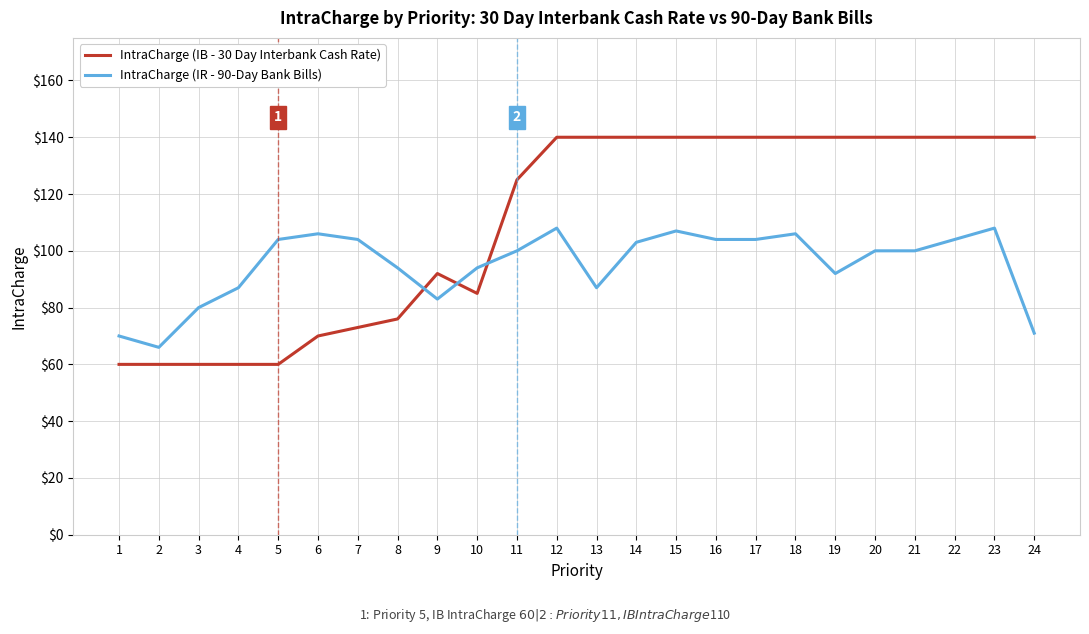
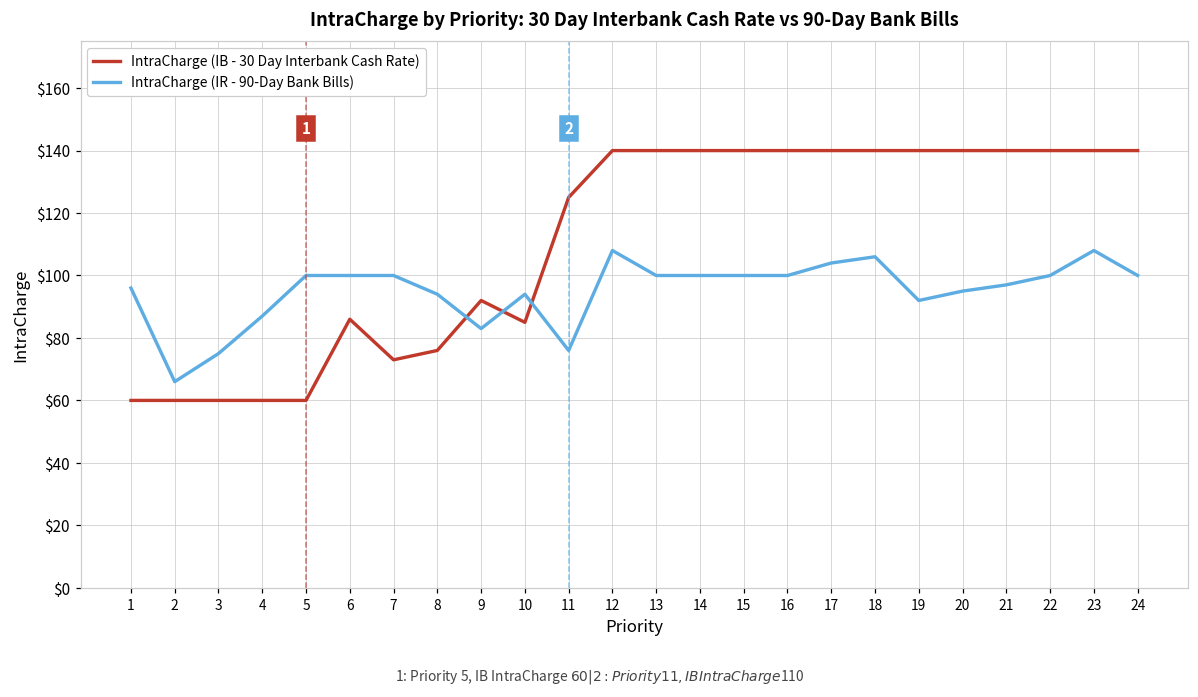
IntraCharge (IR - 90-Day Bank Bills), 1: $70 -> $96
IntraCharge (IR - 90-Day Bank Bills), 3: $80 -> $75
IntraCharge (IR - 90-Day Bank Bills), 5: $104 -> $100
IntraCharge (IB - 30 Day Interbank Cash Rate), 6: $70 -> $86
IntraCharge (IR - 90-Day Bank Bills), 6: $106 -> $100
IntraCharge (IR - 90-Day Bank Bills), 7: $104 -> $100
IntraCharge (IR - 90-Day Bank Bills), 11: $100 -> $76
IntraCharge (IR - 90-Day Bank Bills), 13: $87 -> $100
IntraCharge (IR - 90-Day Bank Bills), 14: $103 -> $100
IntraCharge (IR - 90-Day Bank Bills), 15: $107 -> $100
IntraCharge (IR - 90-Day Bank Bills), 16: $104 -> $100
IntraCharge (IR - 90-Day Bank Bills), 20: $100 -> $95
IntraCharge (IR - 90-Day Bank Bills), 21: $100 -> $97
IntraCharge (IR - 90-Day Bank Bills), 22: $104 -> $100
IntraCharge (IR - 90-Day Bank Bills), 24: $71 -> $100
